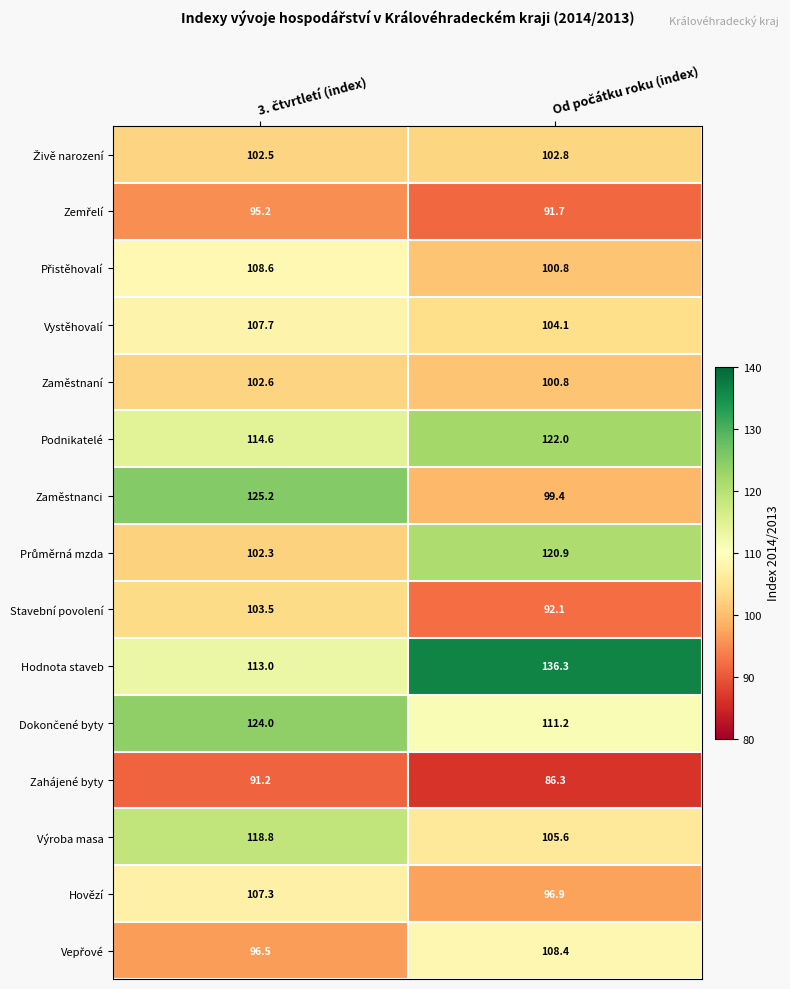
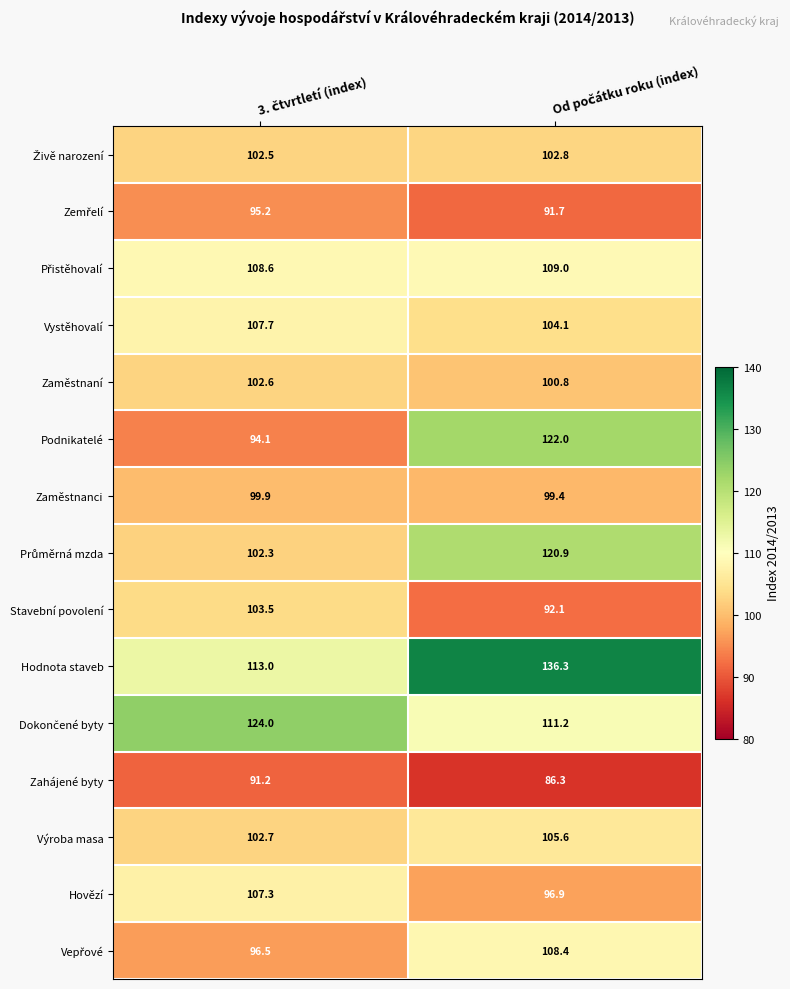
Přistěhovalí, Od počátku roku (index): 100.8 -> 109.0
Podnikatelé, 3. čtvrtletí (index): 114.6 -> 94.1
Zaměstnanci, 3. čtvrtletí (index): 125.2 -> 99.9
Výroba masa, 3. čtvrtletí (index): 118.8 -> 102.7
